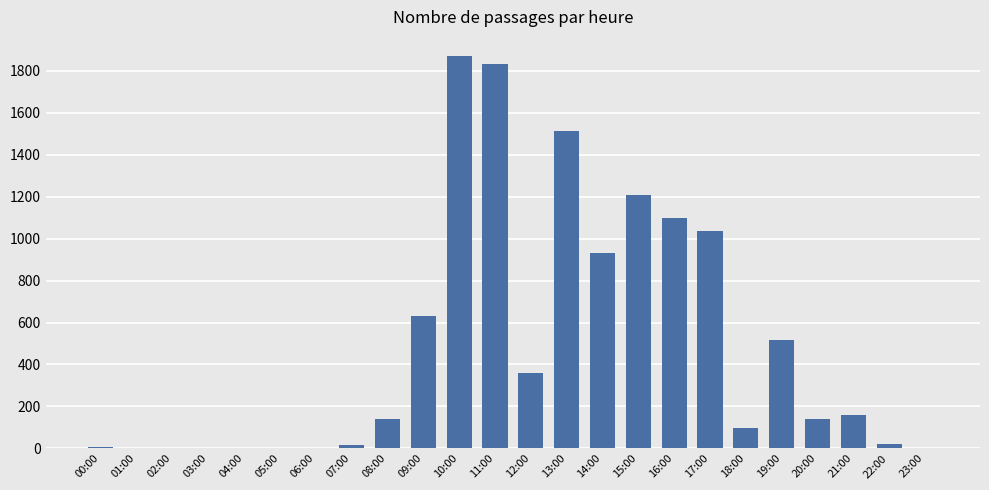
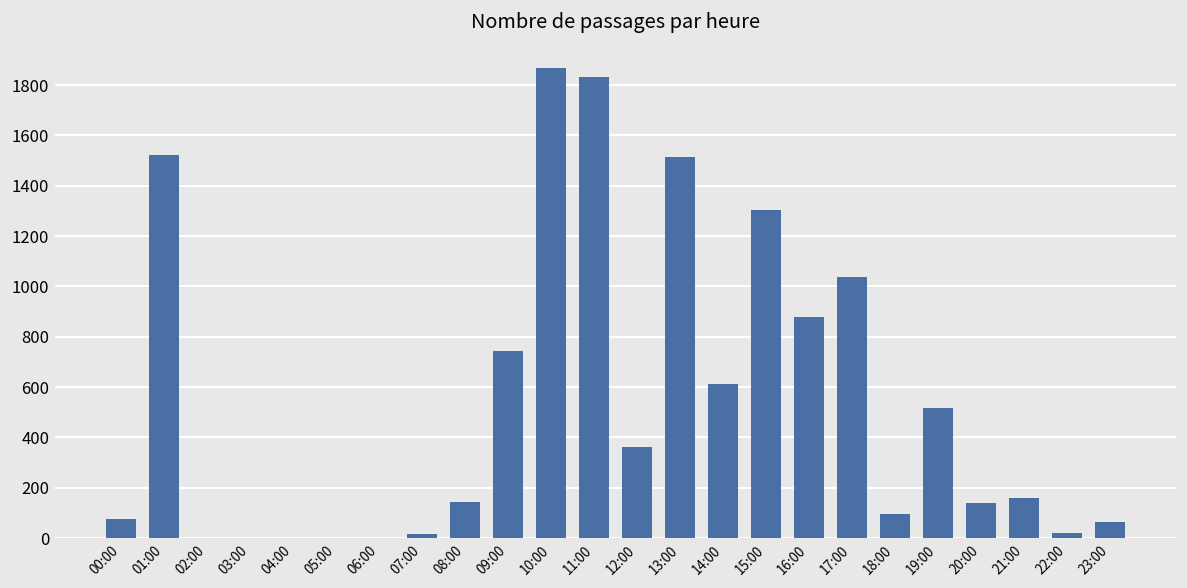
00:00: 10 -> 70
01:00: 0 -> 1520
09:00: 630 -> 740
14:00: 930 -> 610
15:00: 1210 -> 1310
16:00: 1100 -> 880
23:00: 0 -> 70
